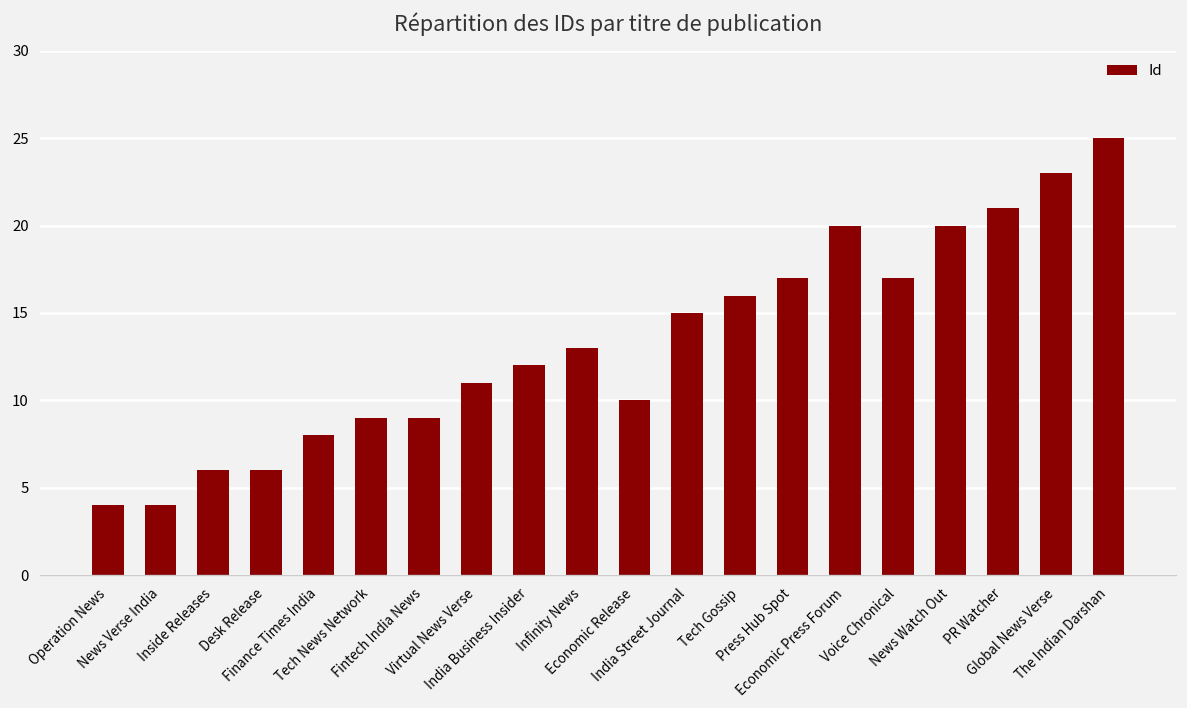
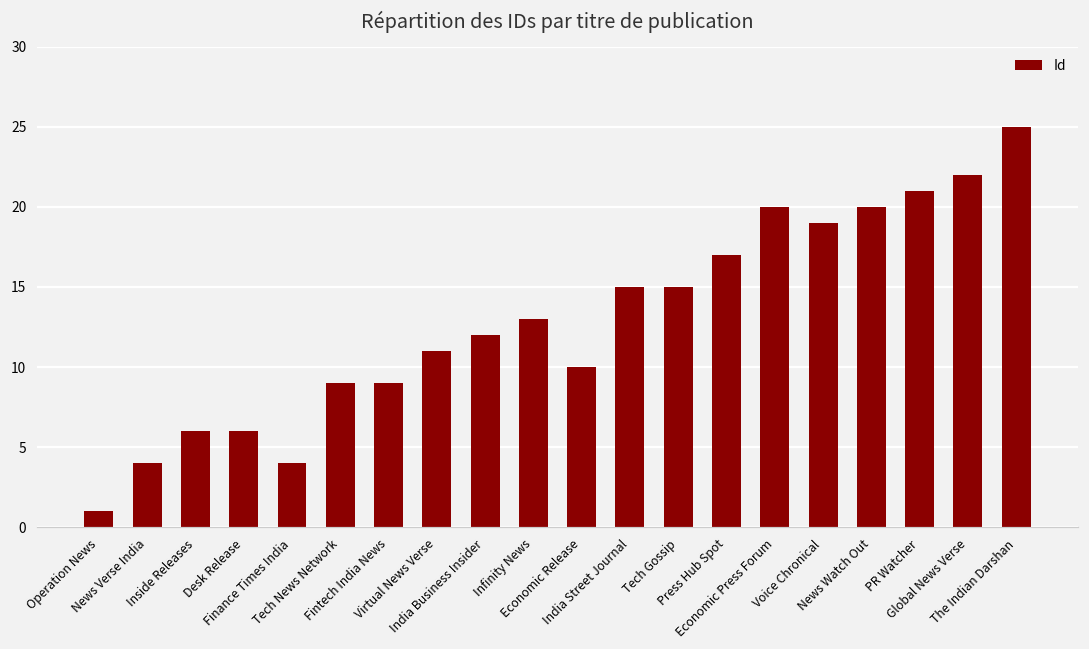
Operation News: 4 -> 1
Finance Times India: 8 -> 4
Tech Gossip: 16 -> 15
Voice Chronical: 17 -> 19
Global News Verse: 23 -> 22
